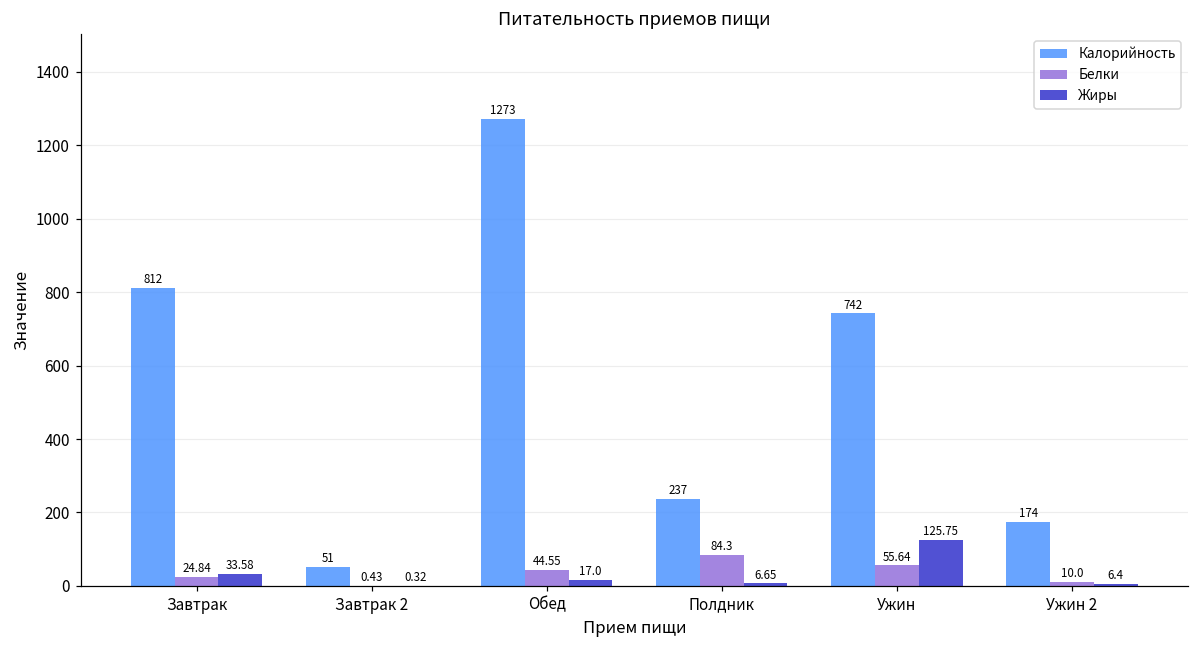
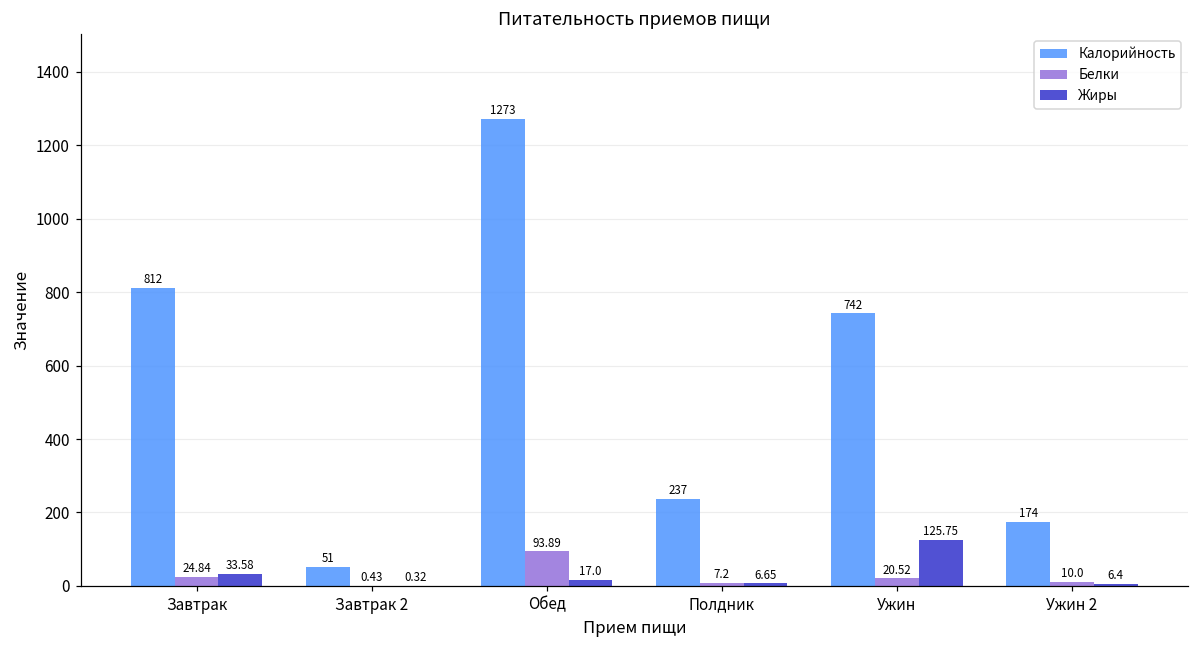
Белки, Обед: 44.55 -> 93.89
Белки, Полдник: 84.3 -> 7.2
Белки, Ужин: 55.64 -> 20.52
